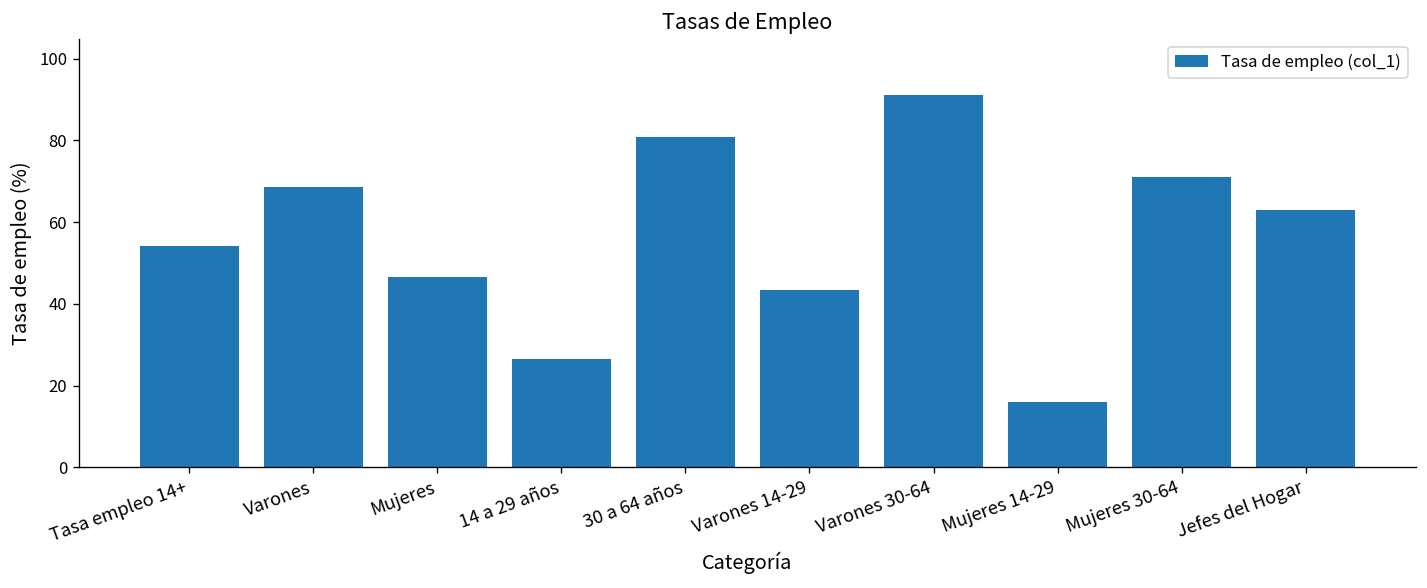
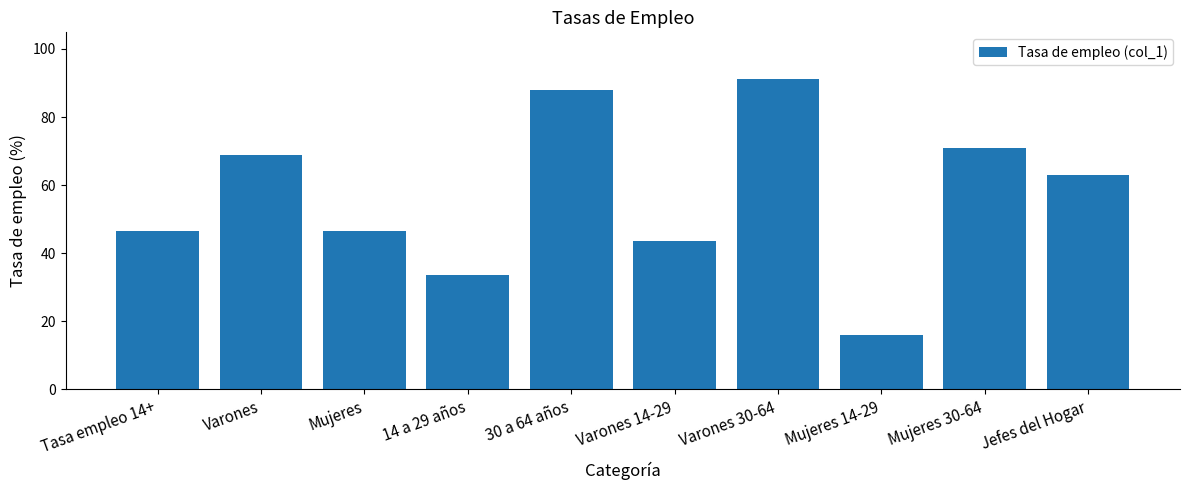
Tasa empleo 14+: 54 -> 47
14 a 29 años: 27 -> 34
30 a 64 años: 81 -> 88
